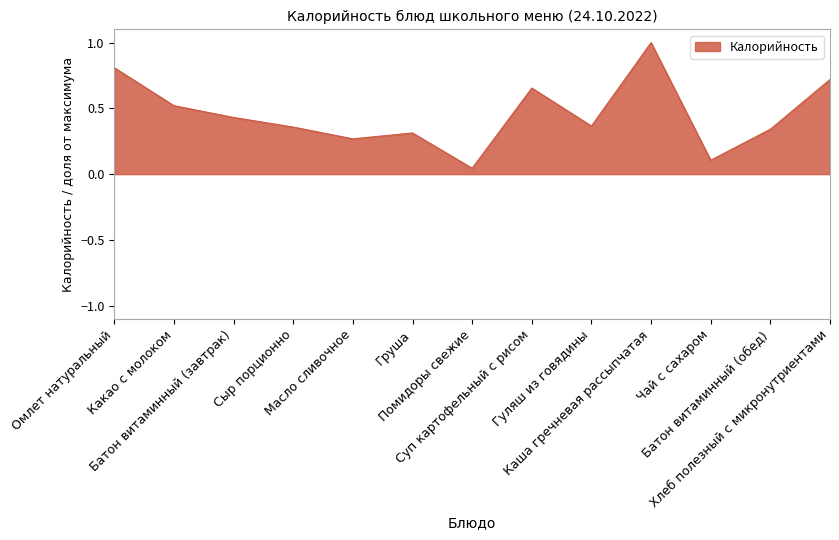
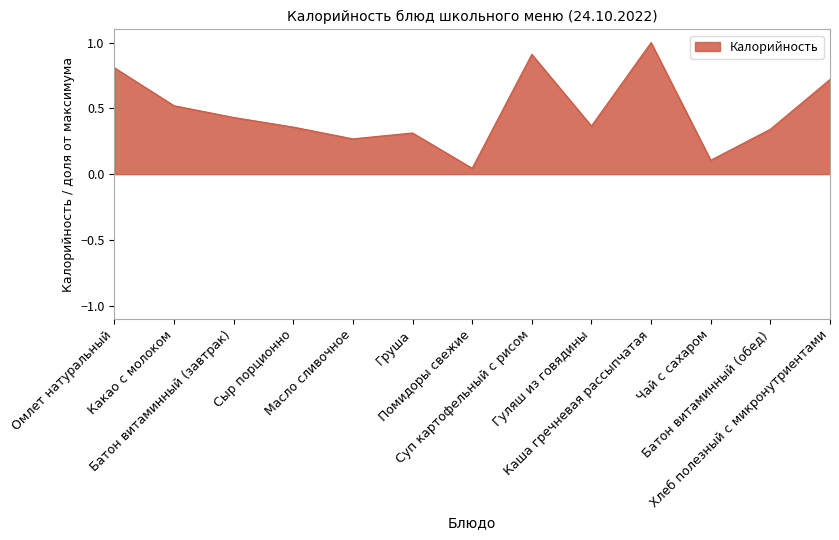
Суп картофельный с рисом: 0.65 -> 0.91
